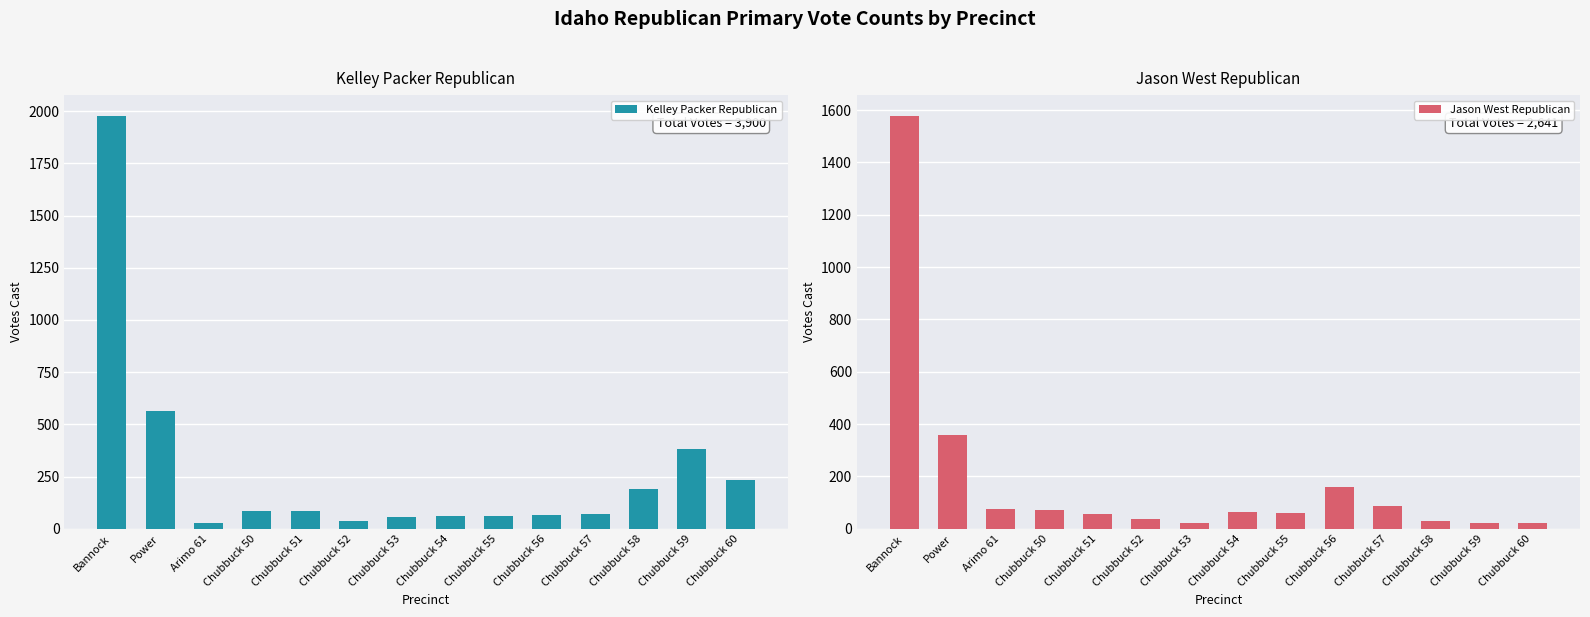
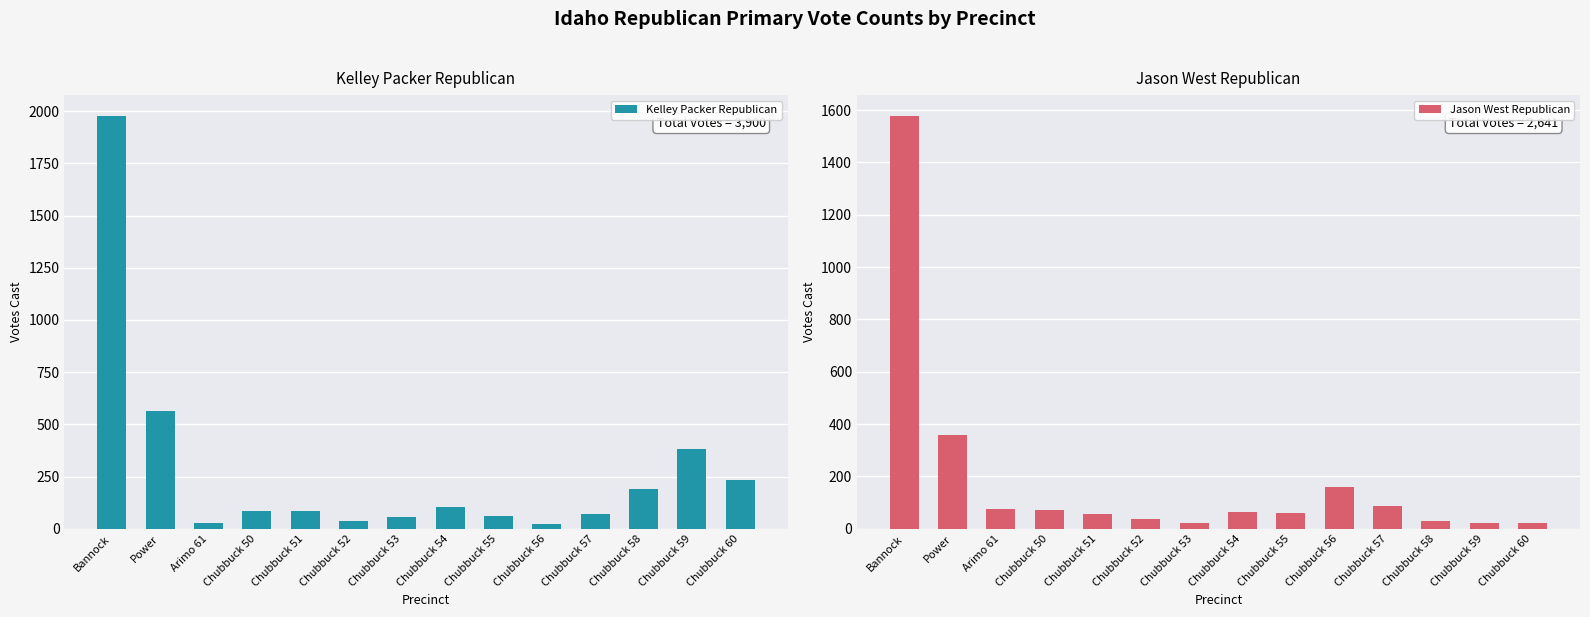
Kelley Packer Republican, Chubbuck 54: 60 -> 100
Kelley Packer Republican, Chubbuck 56: 60 -> 20
